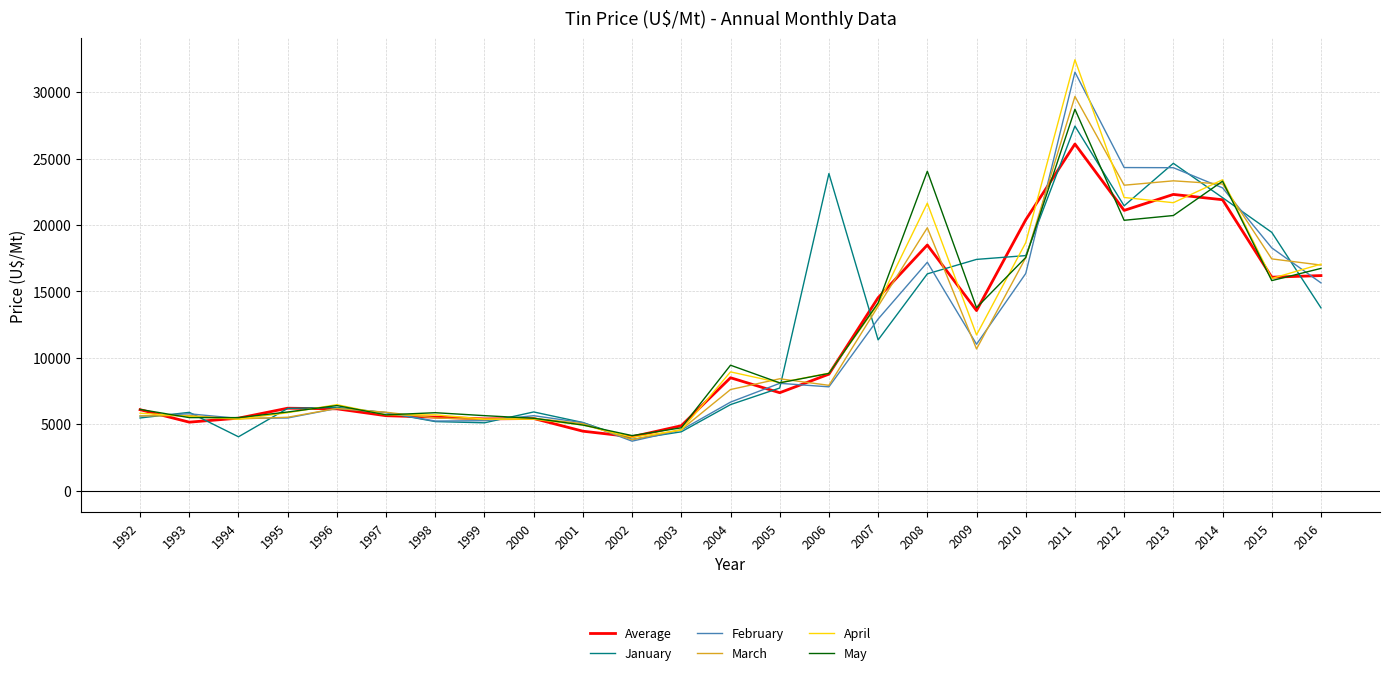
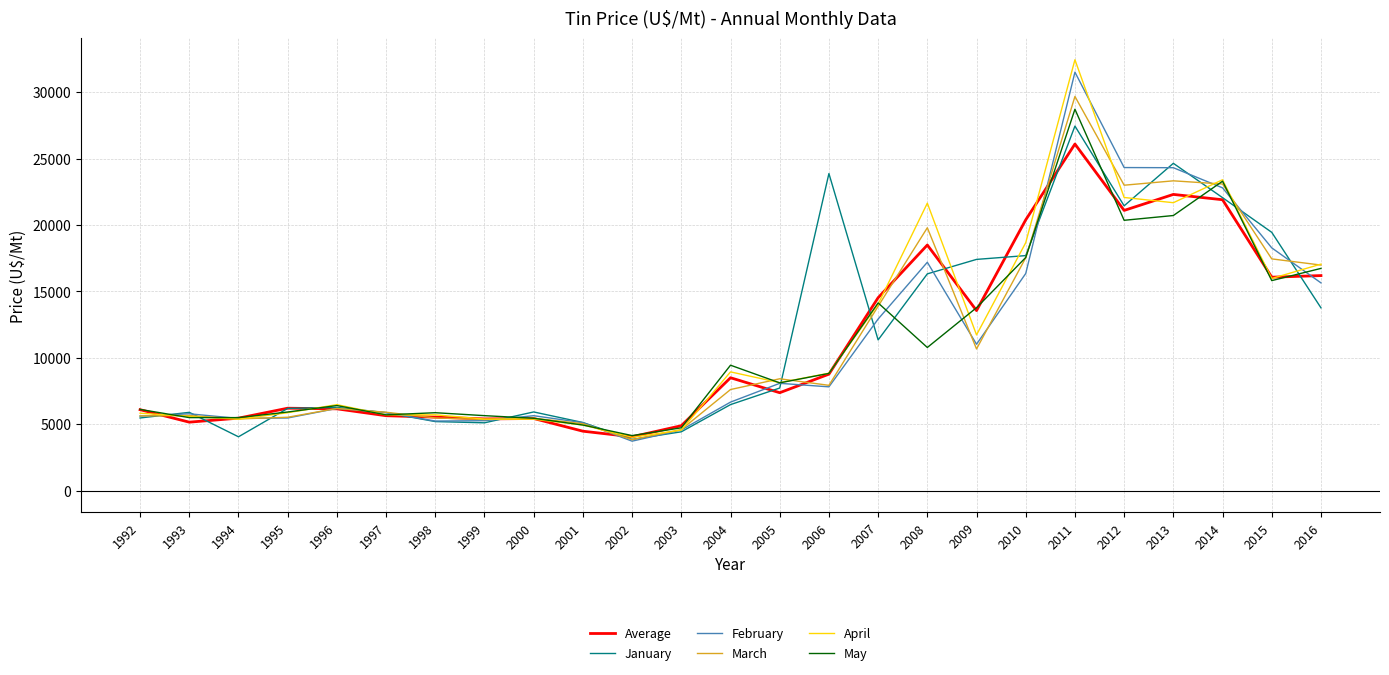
May, 2008: 24100 -> 10800
